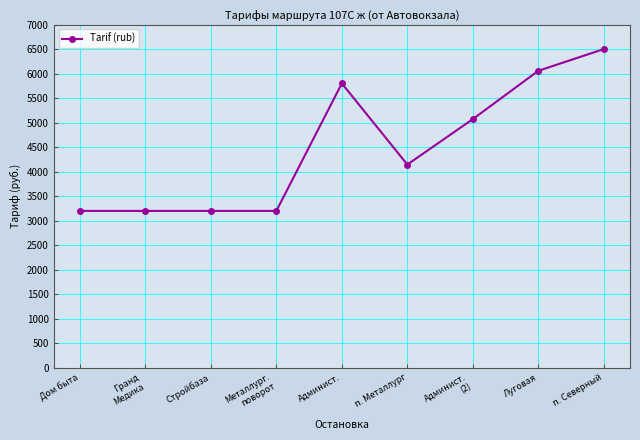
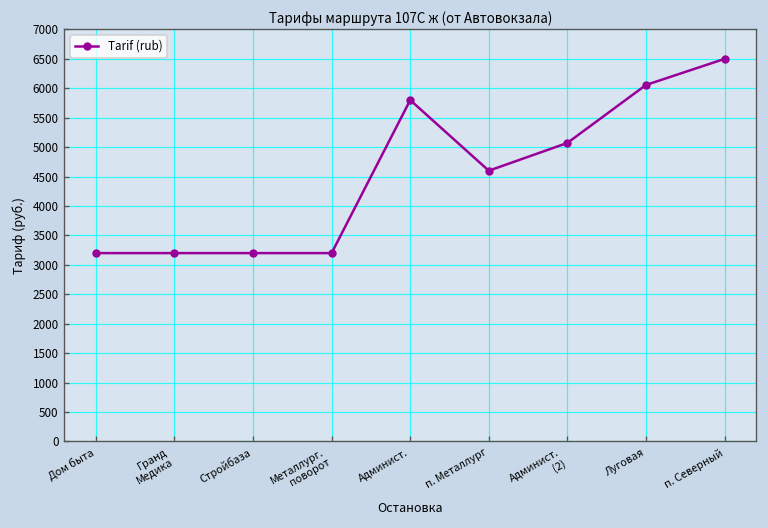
п. Металлург: 4100 -> 4600
